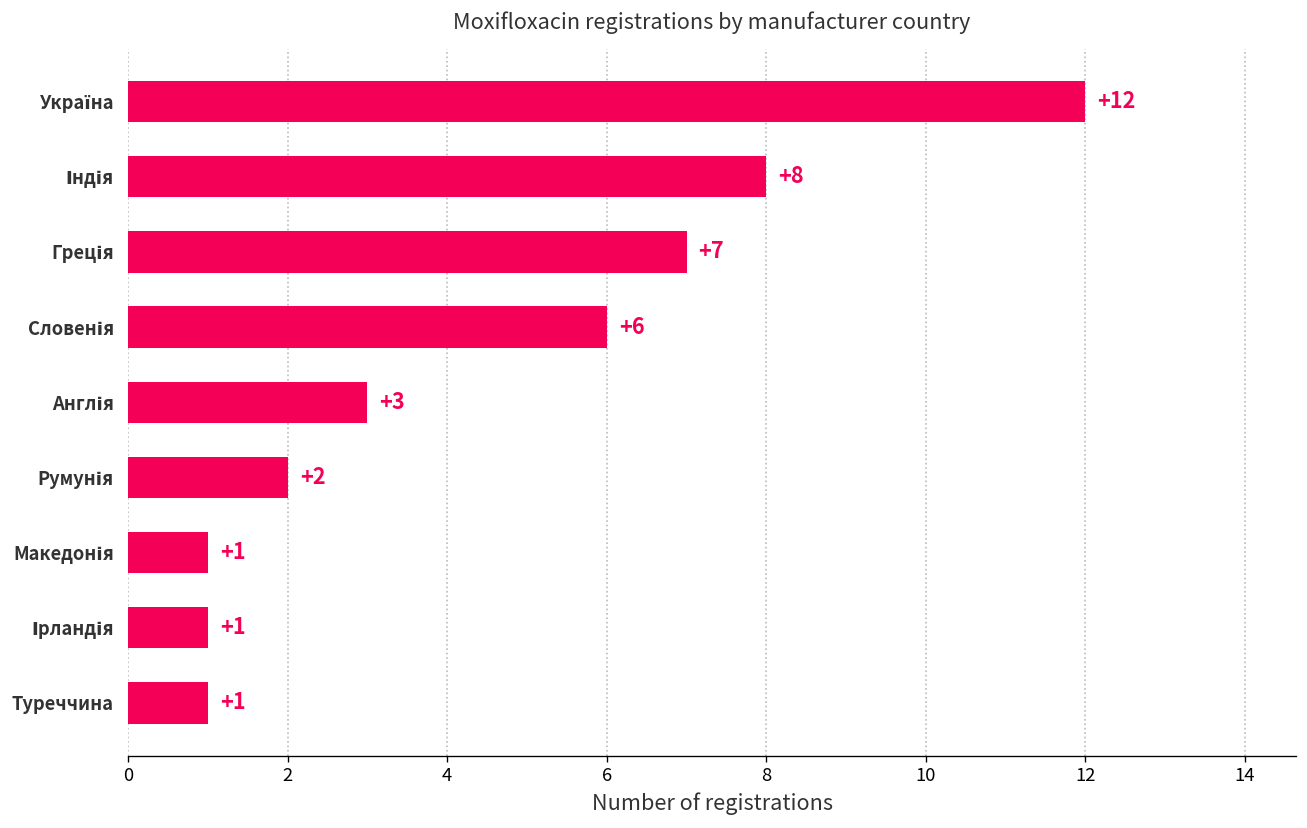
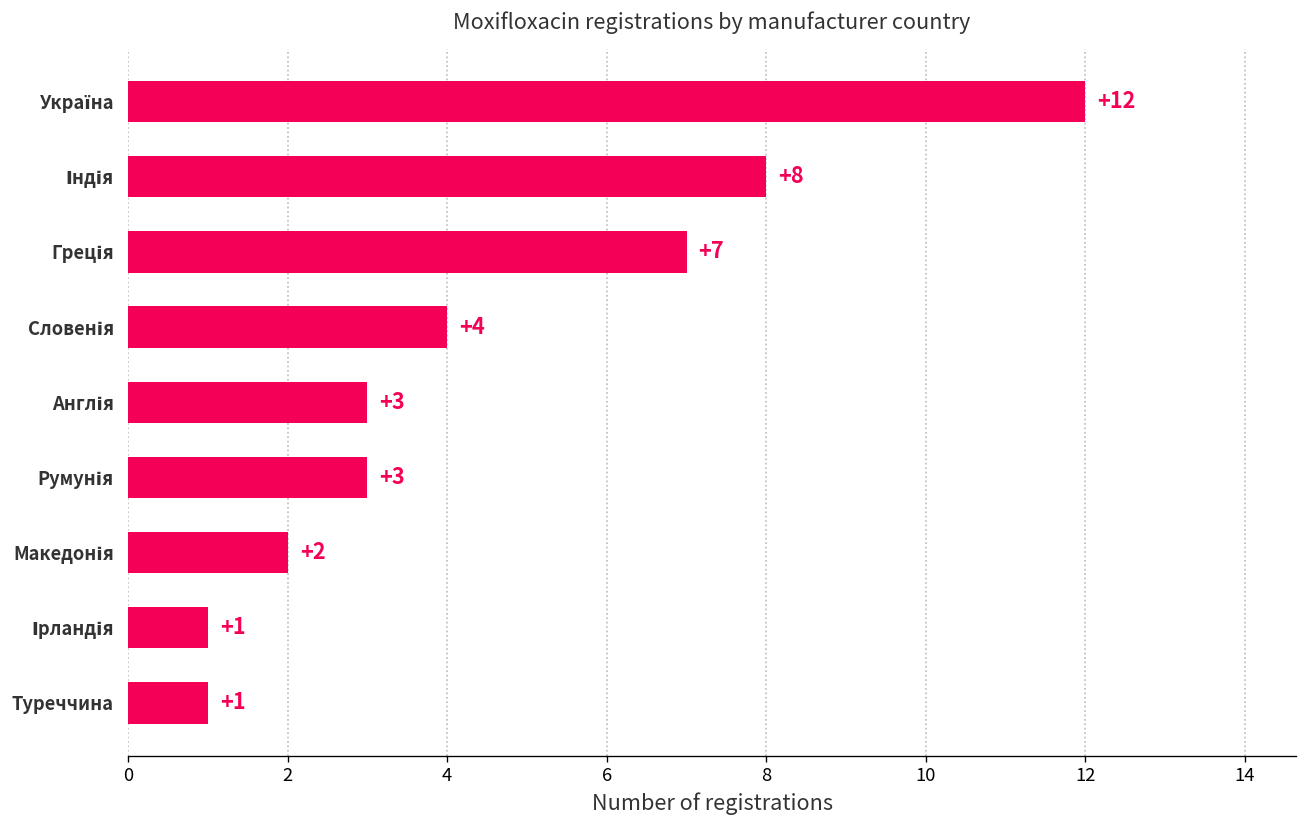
Словенія: +6 -> +4
Румунія: +2 -> +3
Македонія: +1 -> +2
